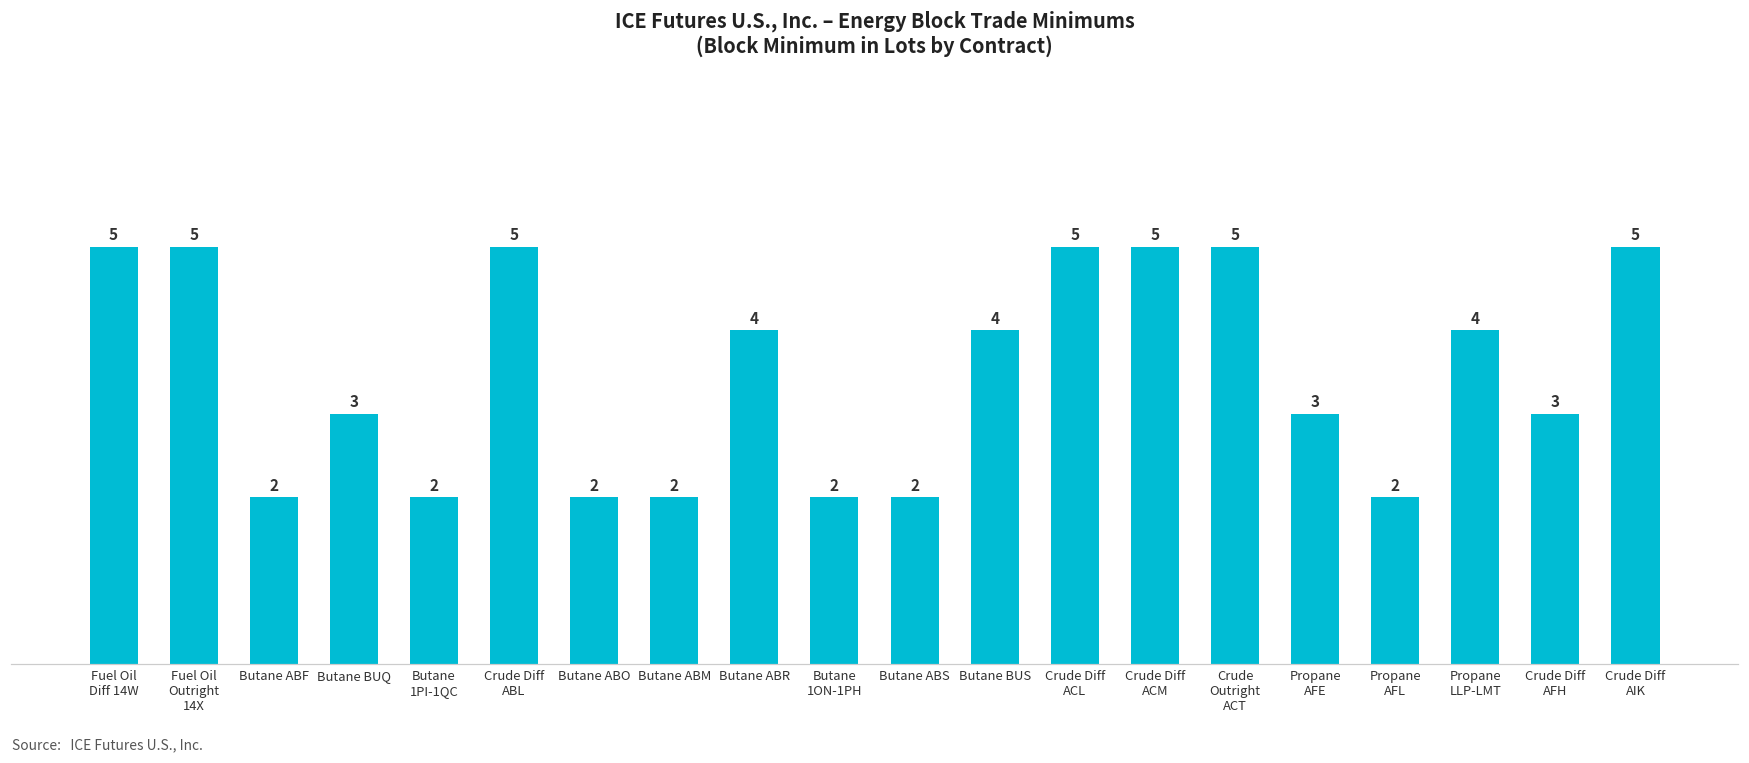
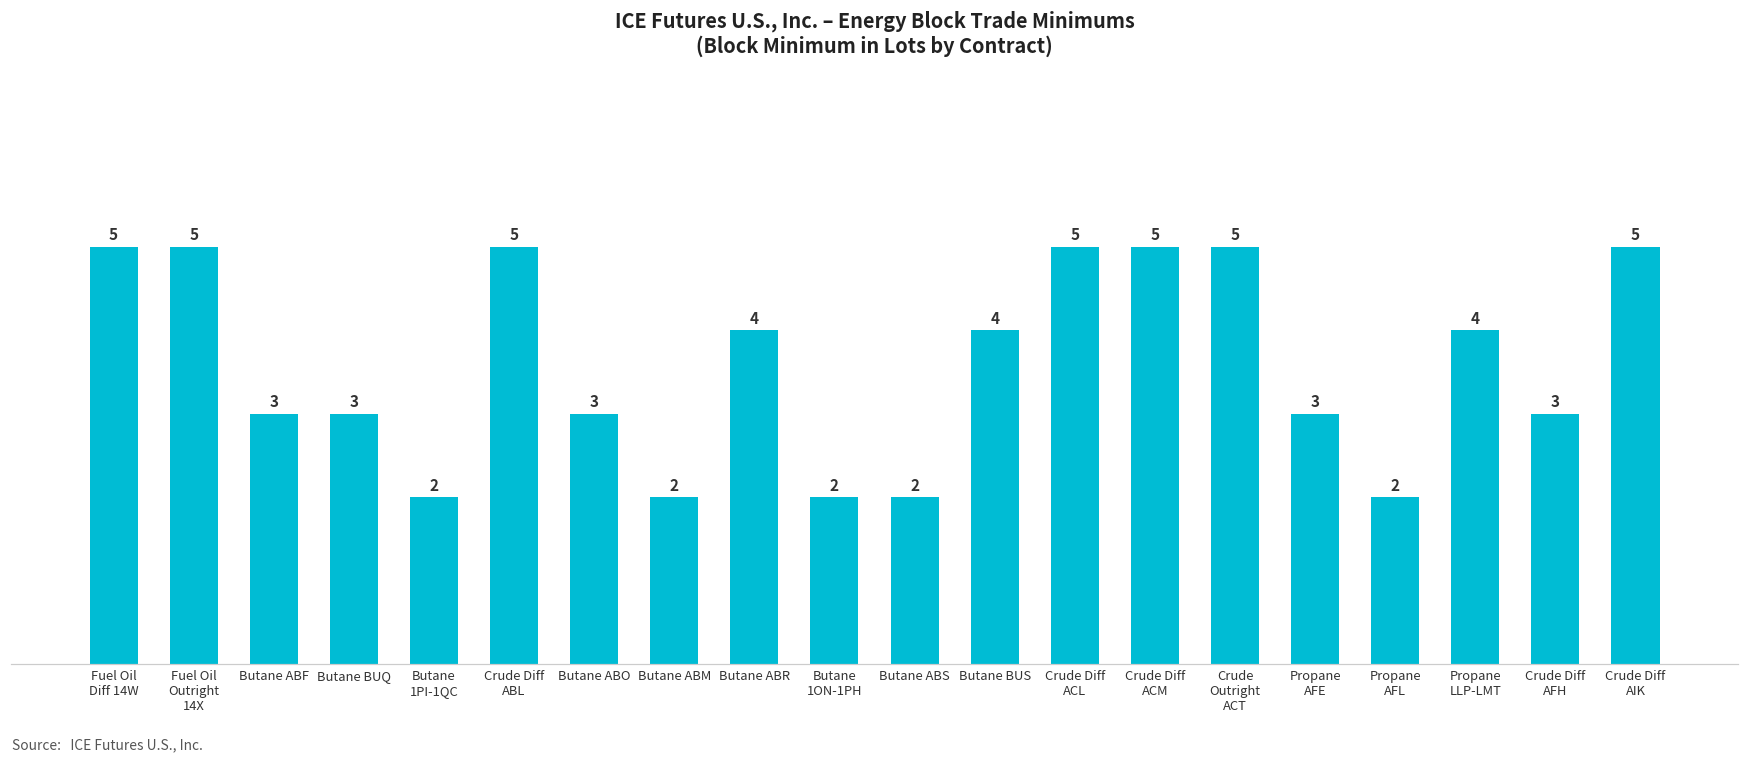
Butane ABF: 2 -> 3
Butane ABO: 2 -> 3
